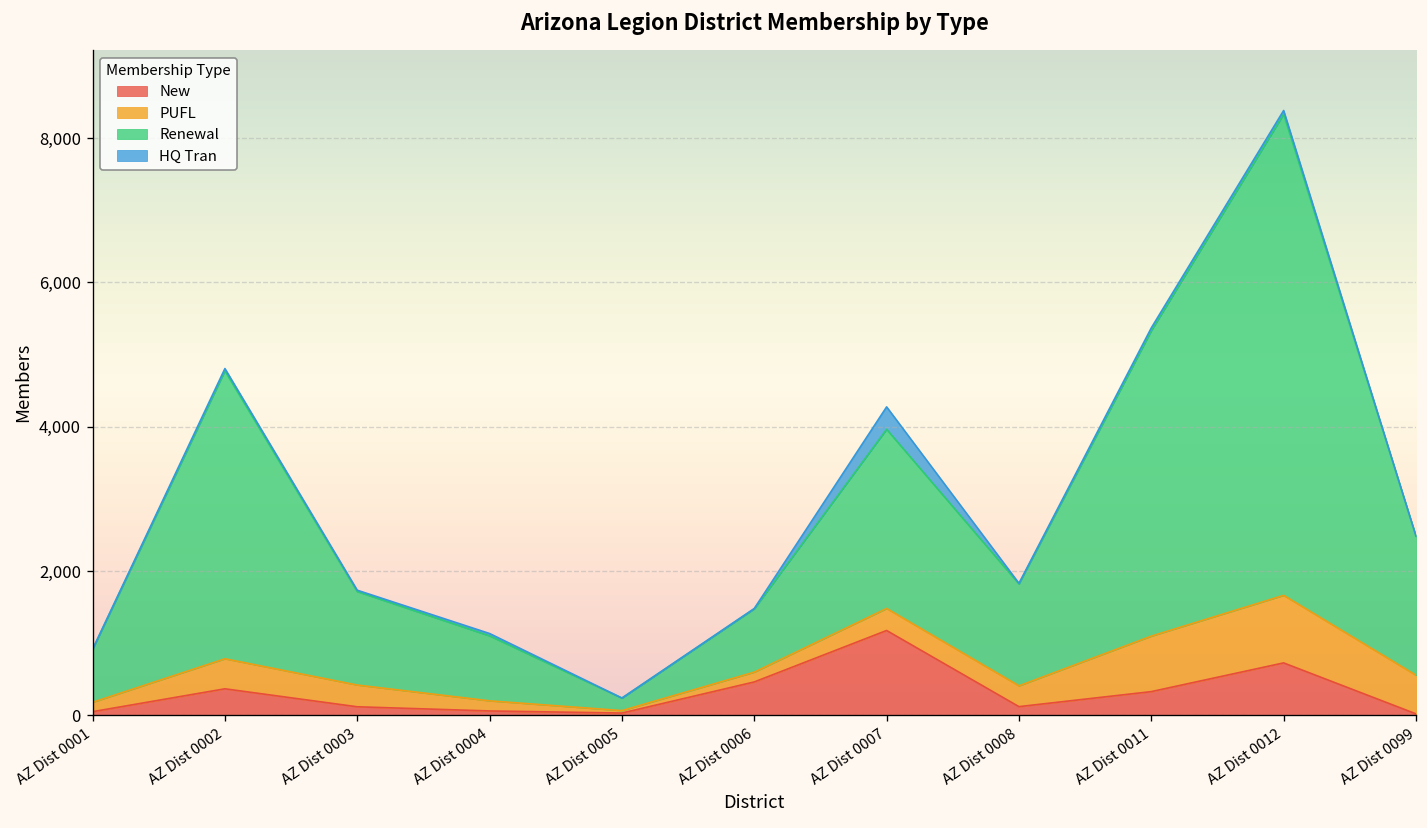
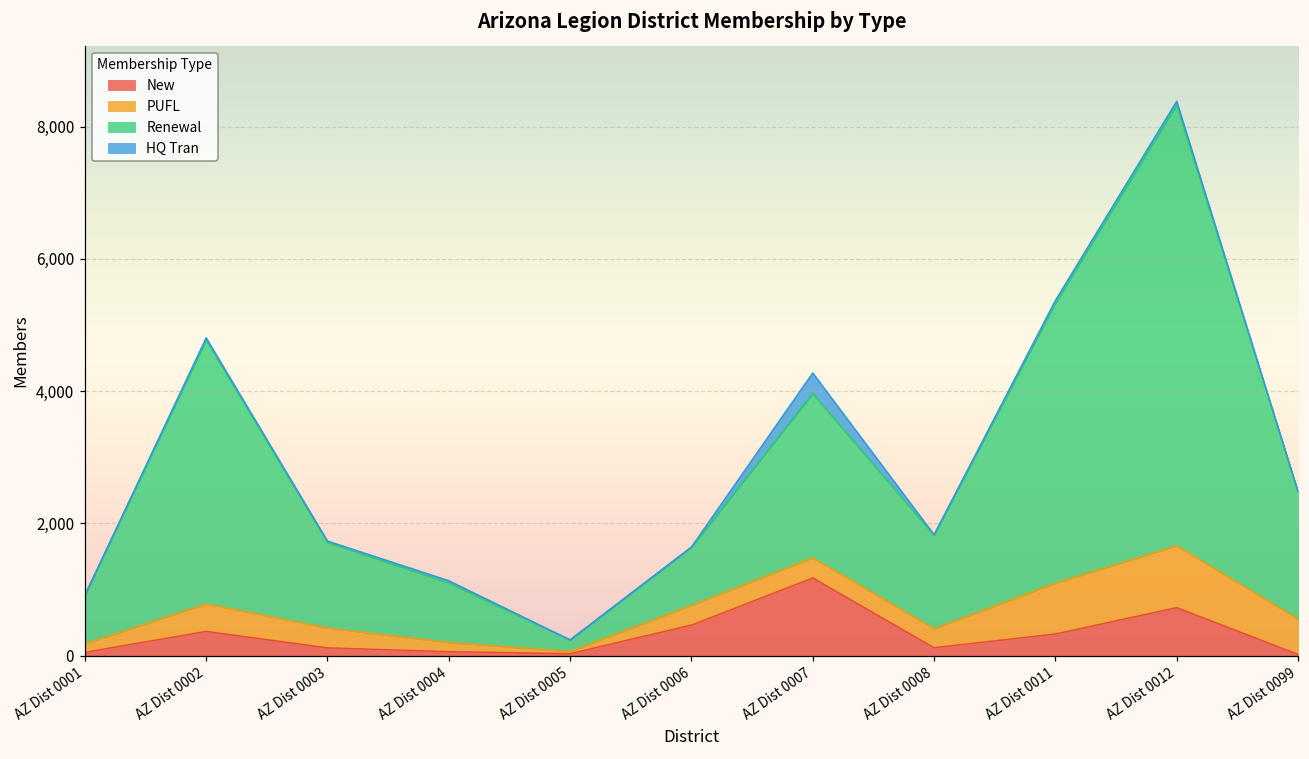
PUFL, AZ Dist 0006: 100 -> 300
